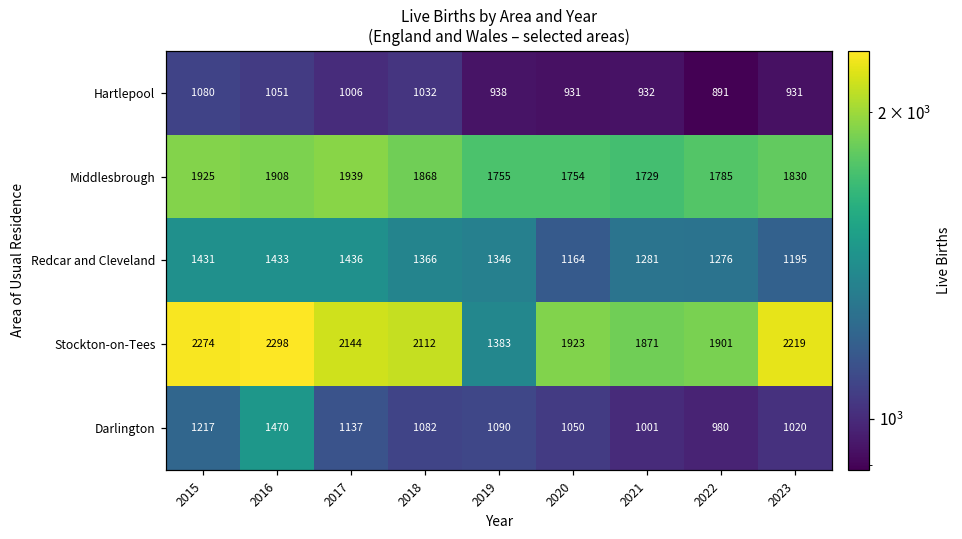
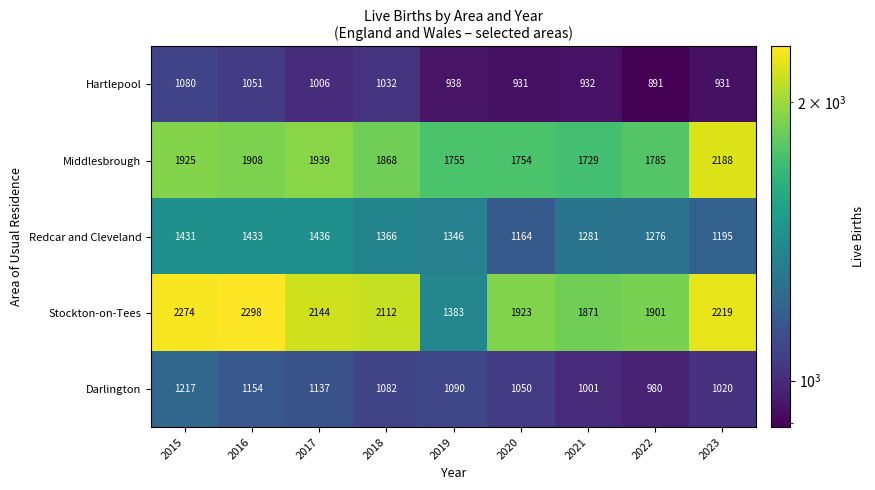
Middlesbrough, 2023: 1830 -> 2188
Darlington, 2016: 1470 -> 1154
